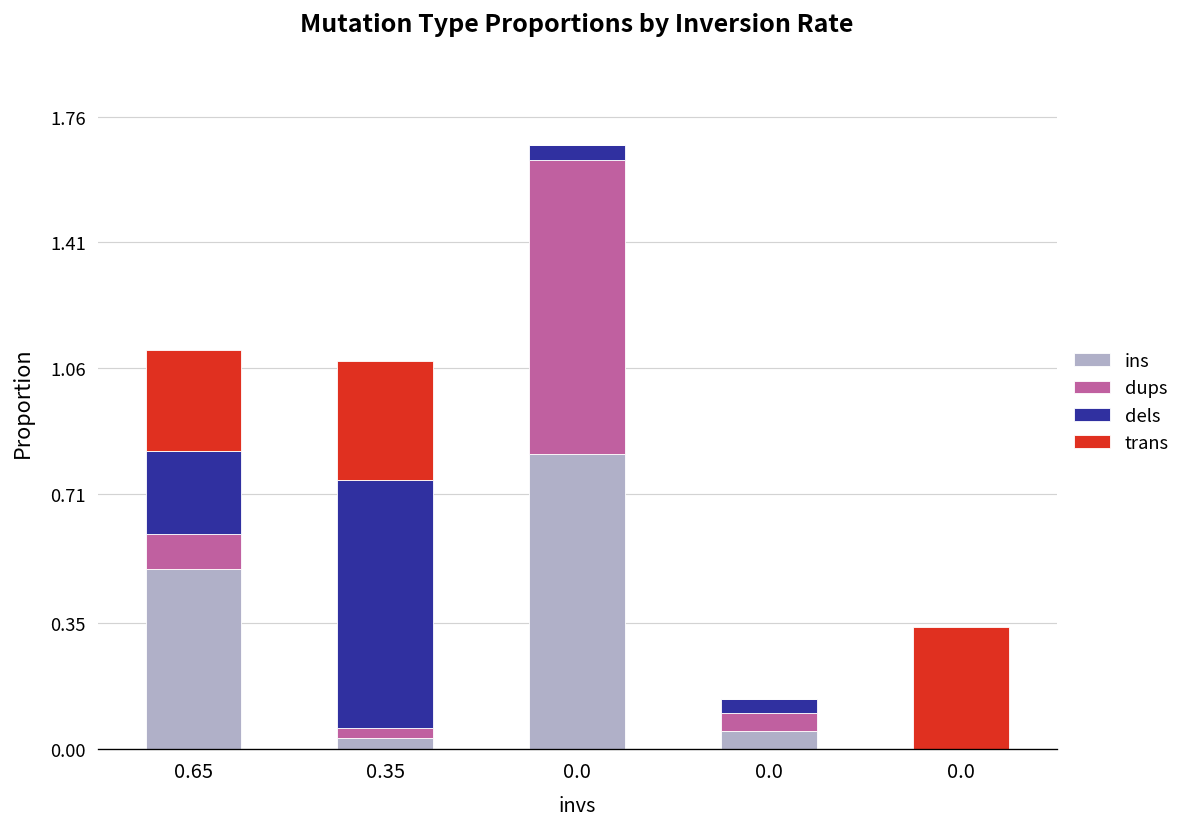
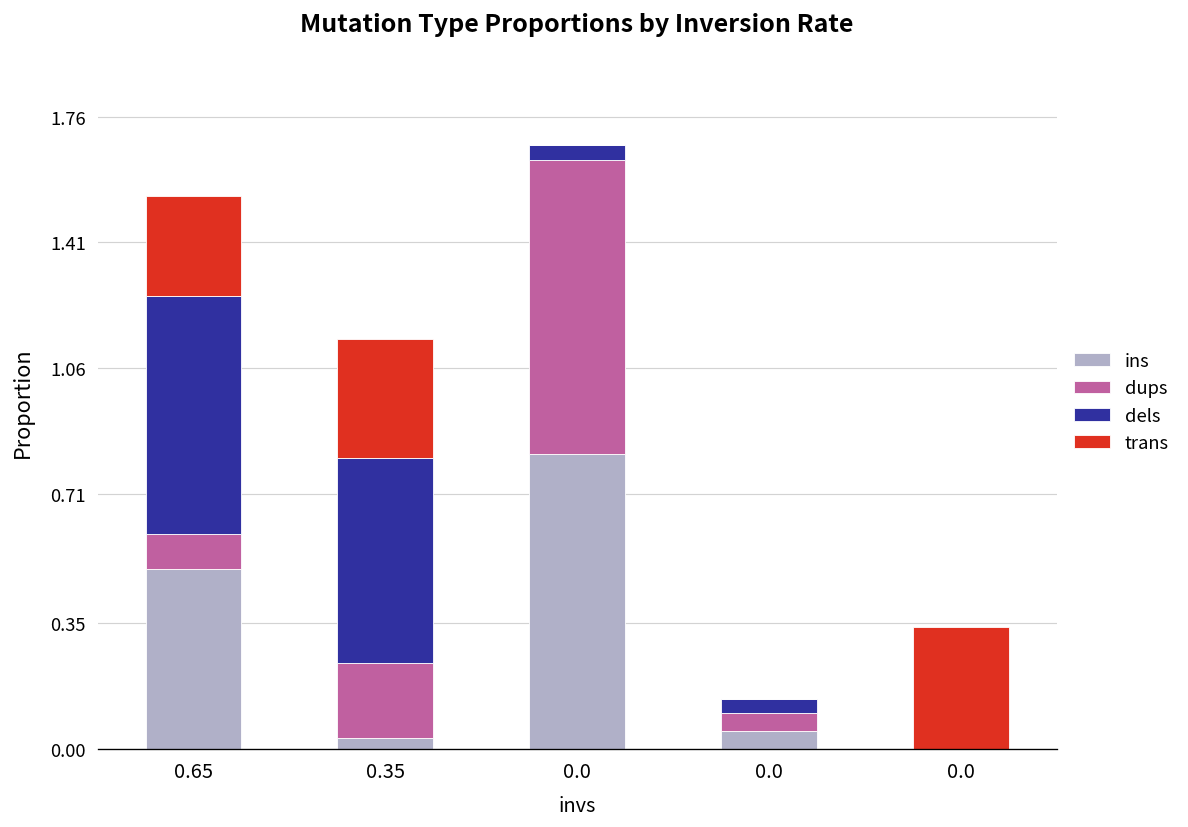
dels, 0.65: 0.23 -> 0.66
dups, 0.35: 0.03 -> 0.21
dels, 0.35: 0.69 -> 0.57
